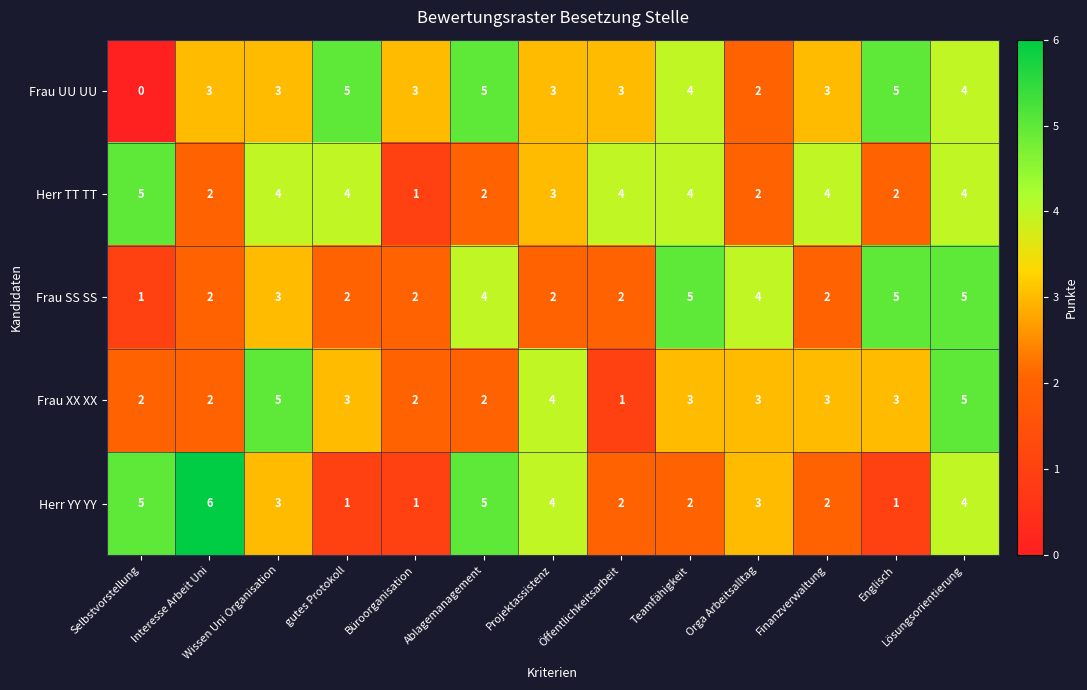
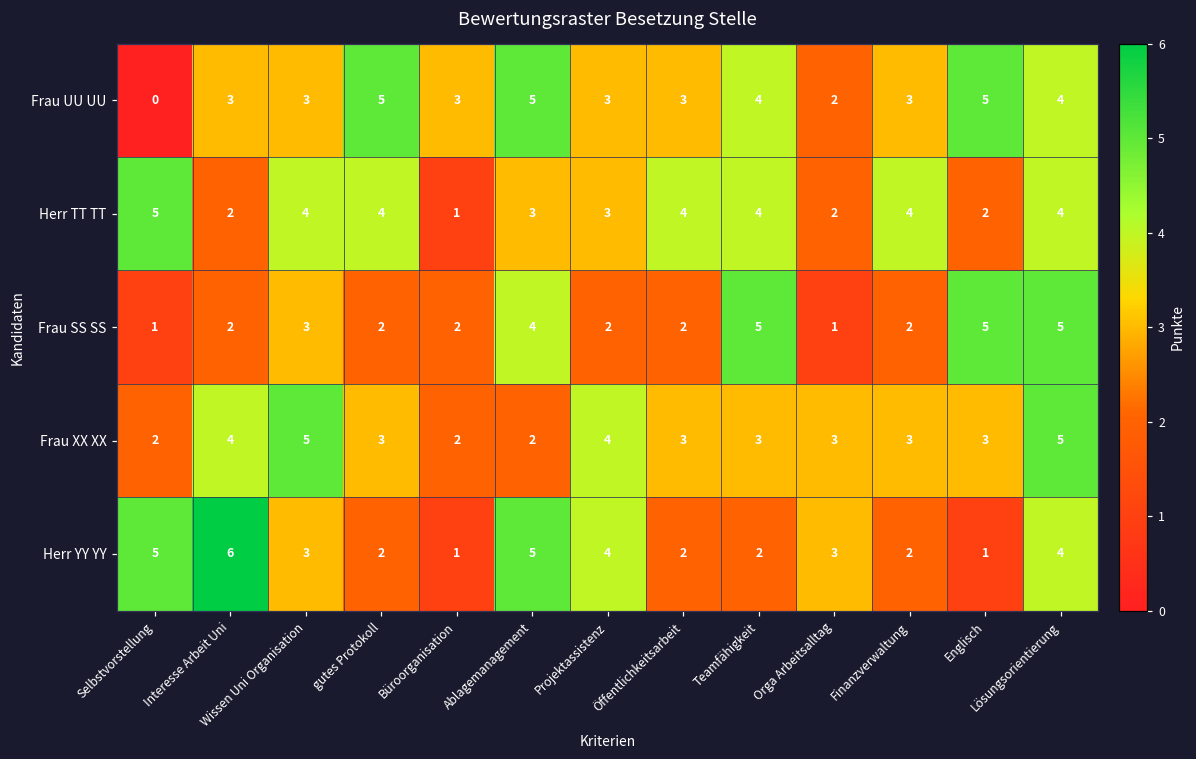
Herr TT TT, Ablagemanagement: 2 -> 3
Frau SS SS, Orga Arbeitsalltag: 4 -> 1
Frau XX XX, Interesse Arbeit Uni: 2 -> 4
Frau XX XX, Öffentlichkeitsarbeit: 1 -> 3
Herr YY YY, gutes Protokoll: 1 -> 2
